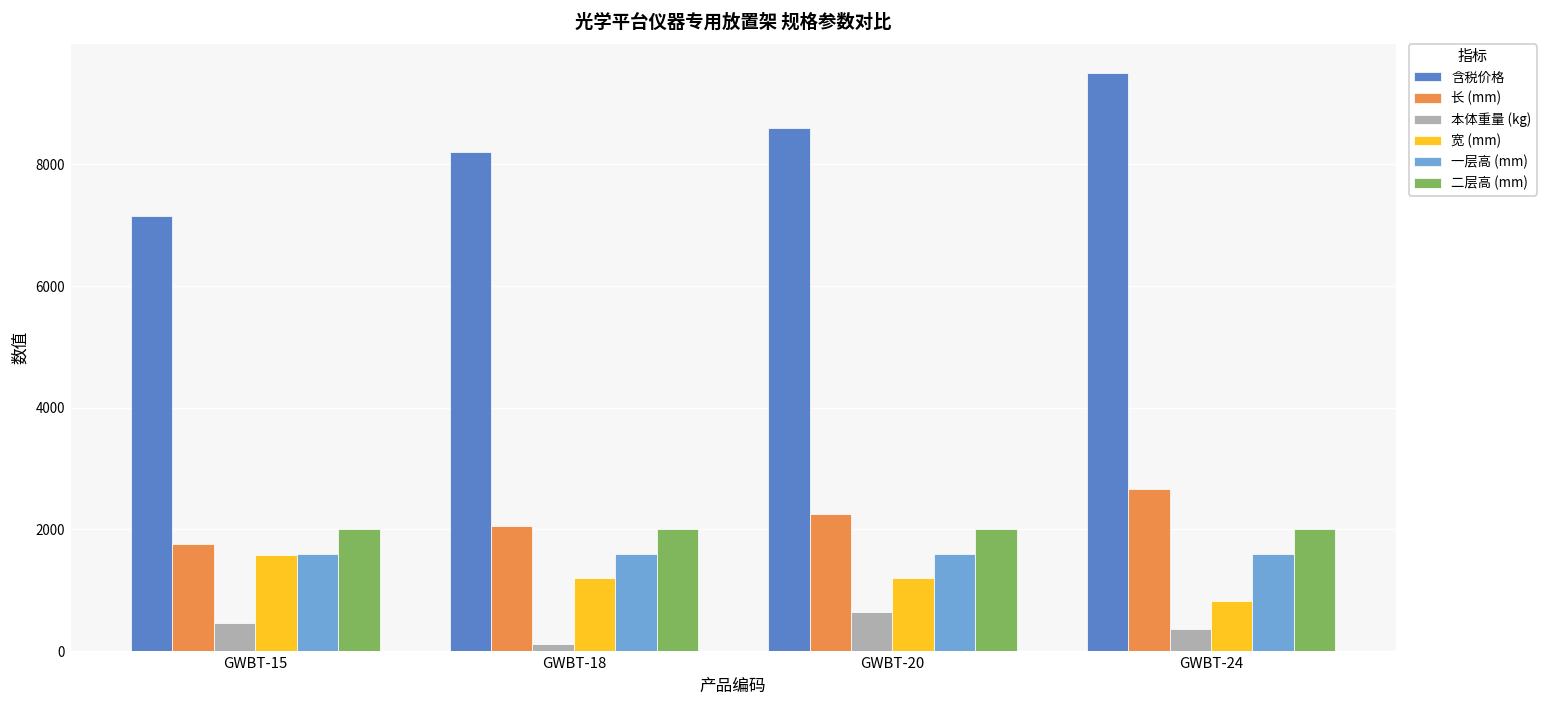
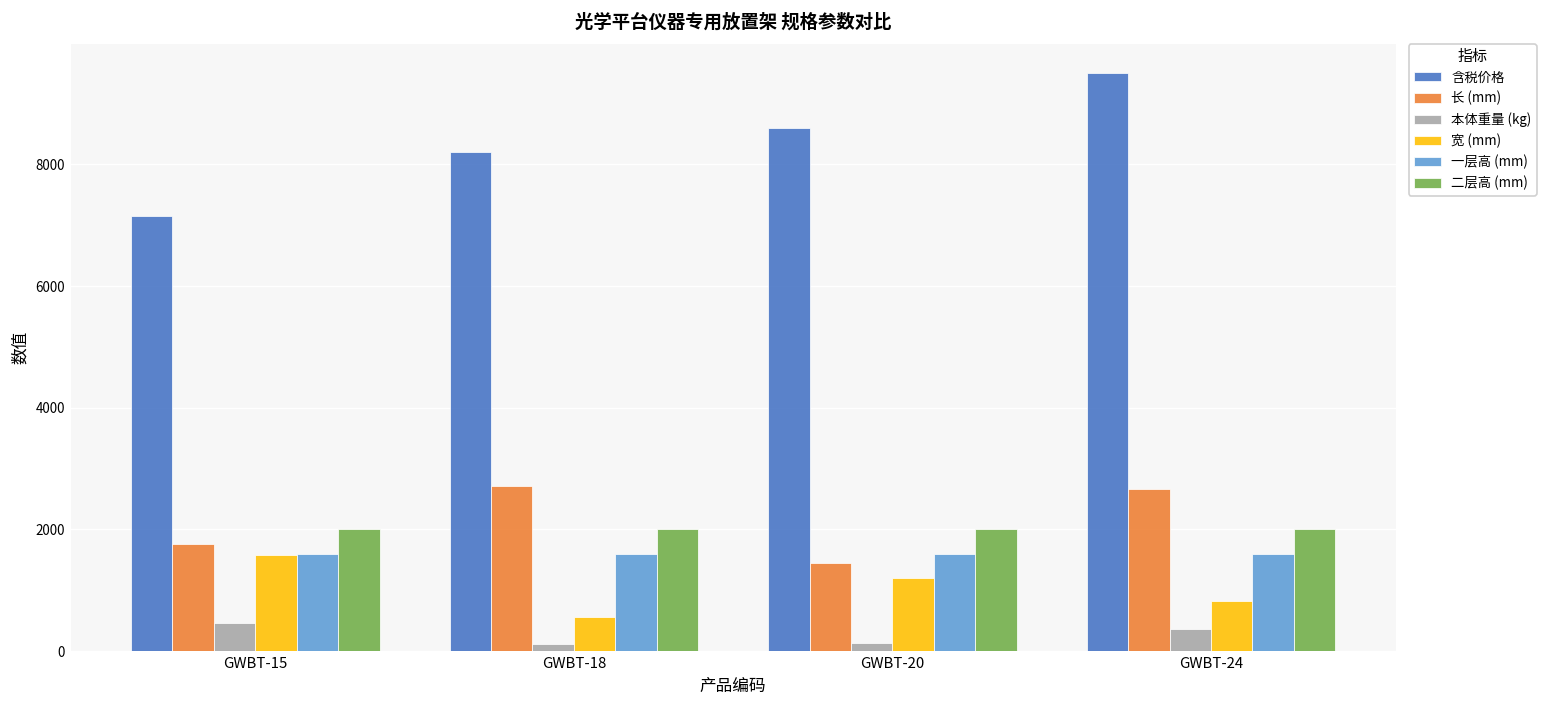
长 (mm), GWBT-18: 2100 -> 2700
宽 (mm), GWBT-18: 1200 -> 600
长 (mm), GWBT-20: 2300 -> 1500
本体重量 (kg), GWBT-20: 600 -> 100
